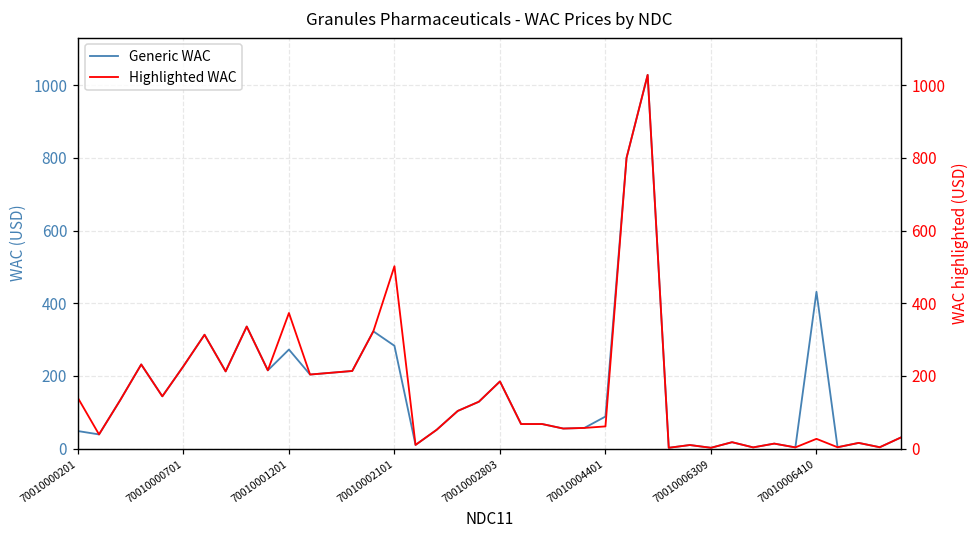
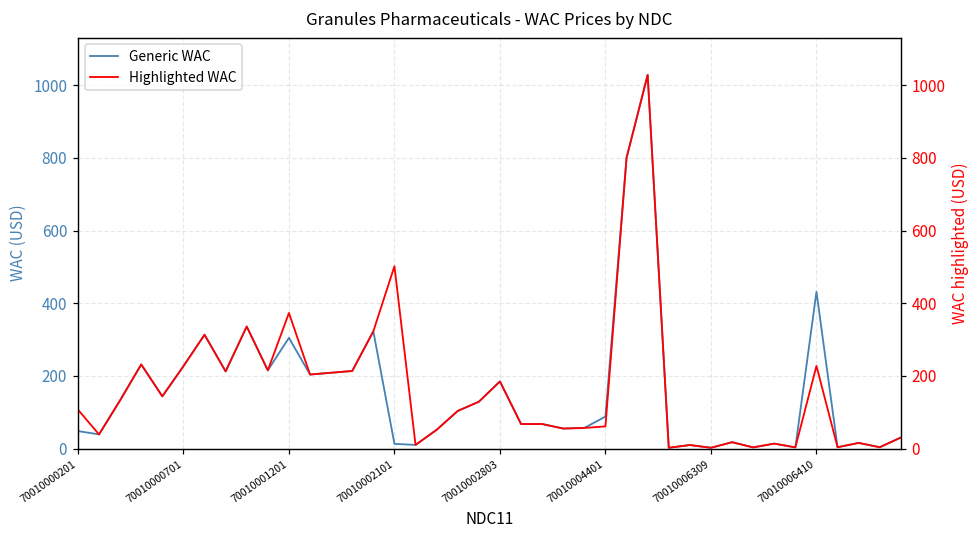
Generic WAC, 70010001201: 270 -> 310
Generic WAC, 70010002101: 280 -> 10
Highlighted WAC, 70010000201: 140 -> 110
Highlighted WAC, 70010006410: 30 -> 230
